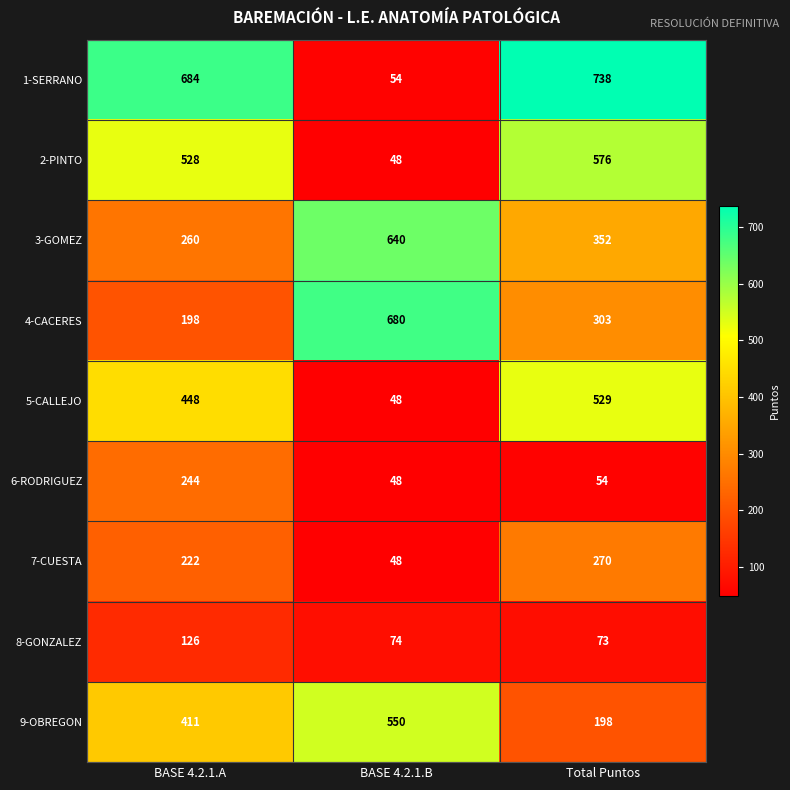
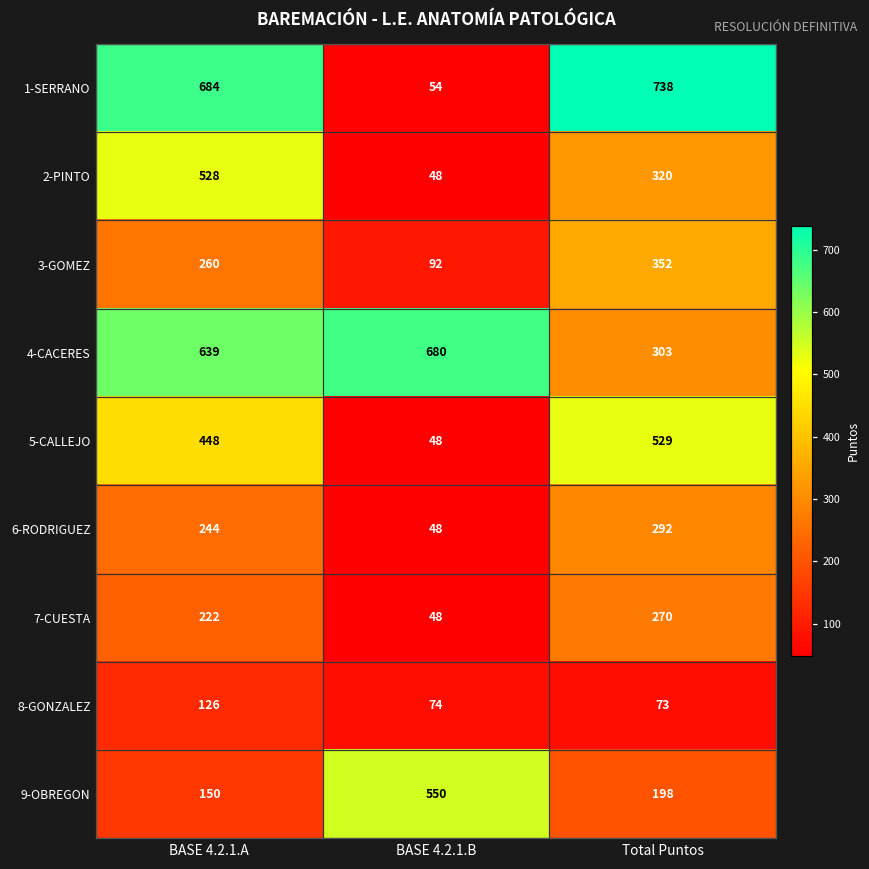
2-PINTO, Total Puntos: 576 -> 320
3-GOMEZ, BASE 4.2.1.B: 640 -> 92
4-CACERES, BASE 4.2.1.A: 198 -> 639
6-RODRIGUEZ, Total Puntos: 54 -> 292
9-OBREGON, BASE 4.2.1.A: 411 -> 150
